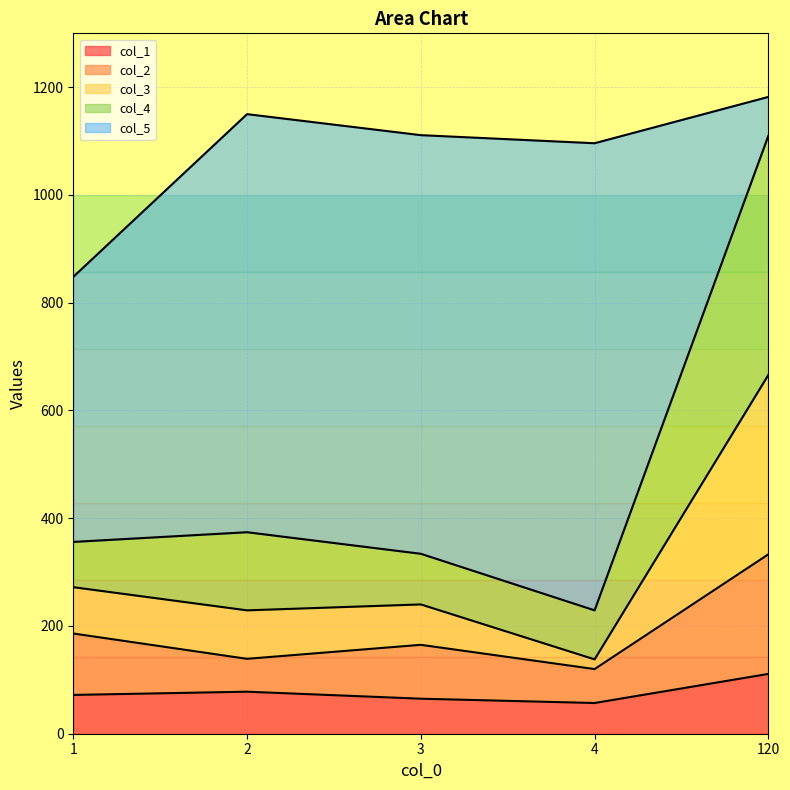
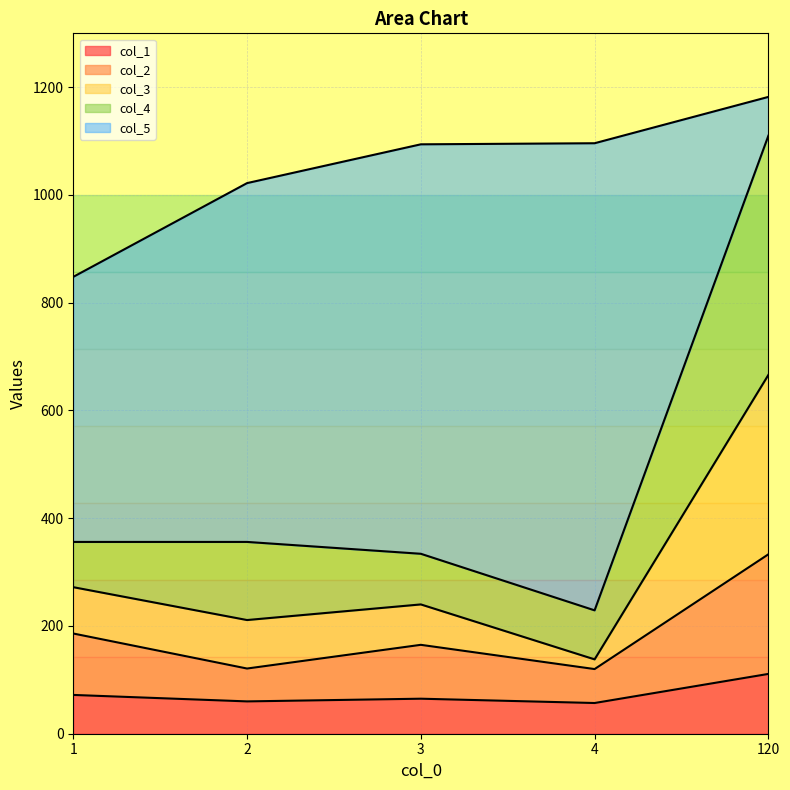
col_1, 2: 80 -> 60
col_5, 2: 780 -> 670
col_5, 3: 780 -> 760
